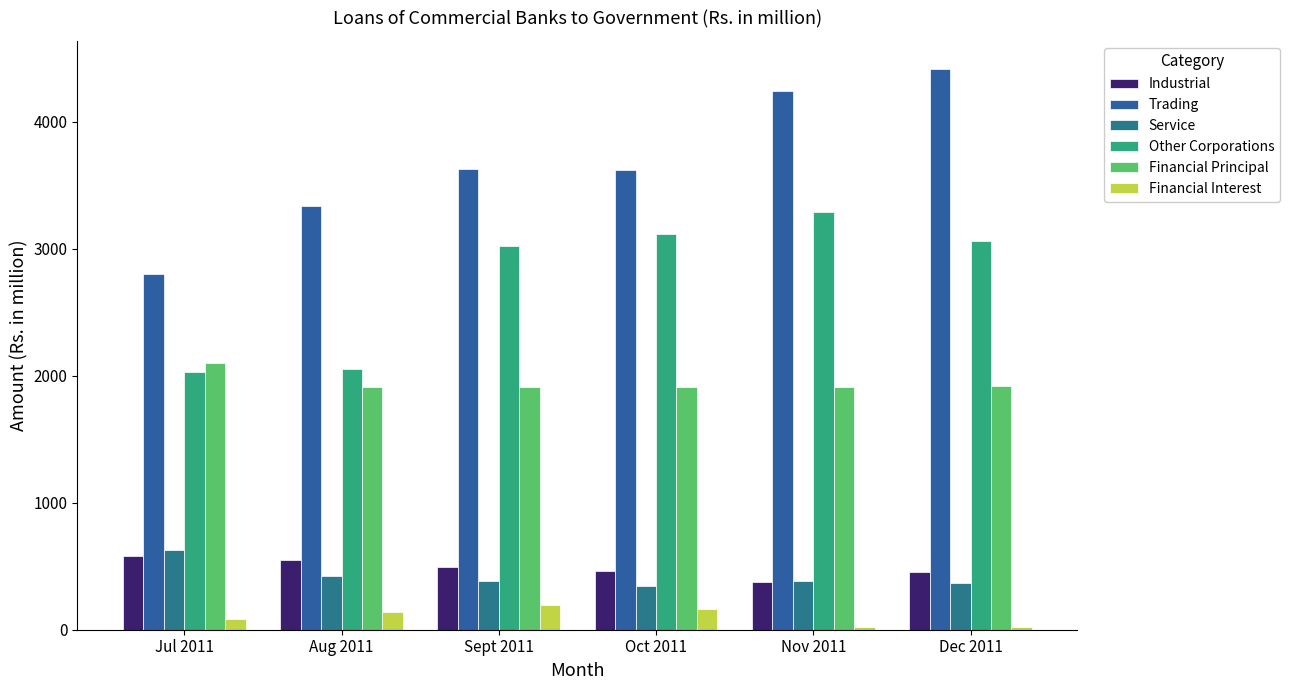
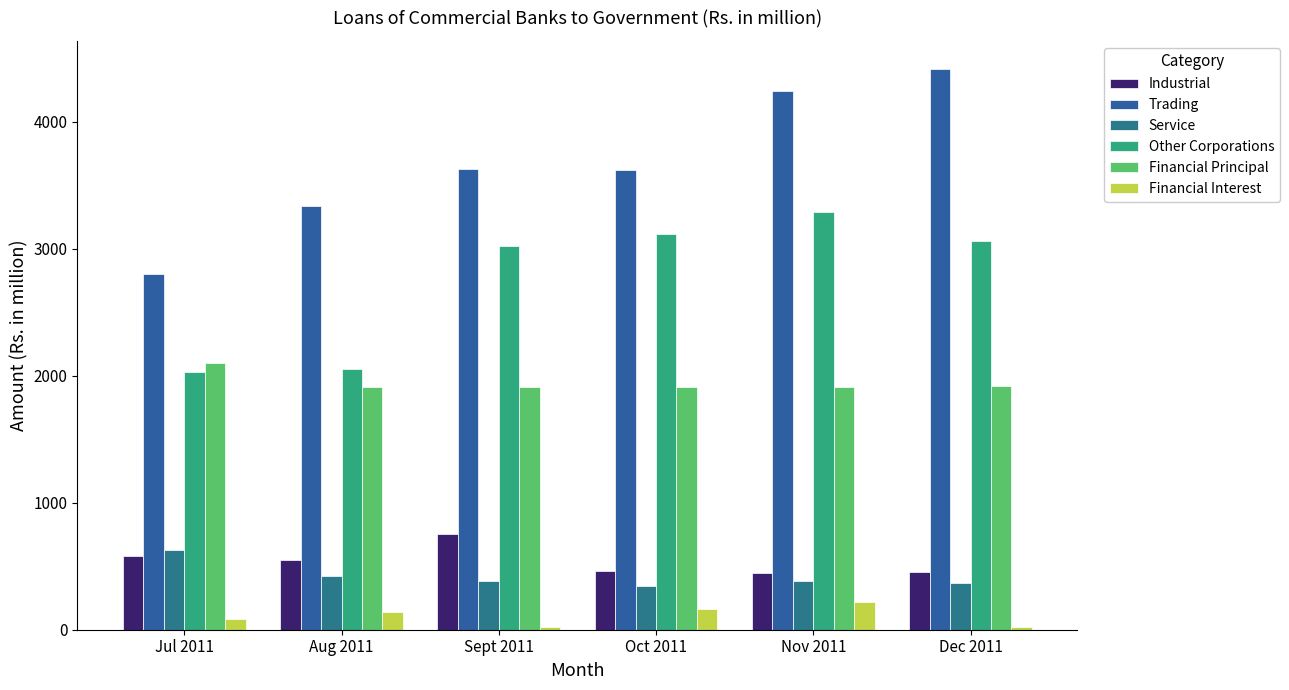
Industrial, Sept 2011: 490 -> 750
Financial Interest, Sept 2011: 190 -> 20
Industrial, Nov 2011: 380 -> 450
Financial Interest, Nov 2011: 20 -> 220
